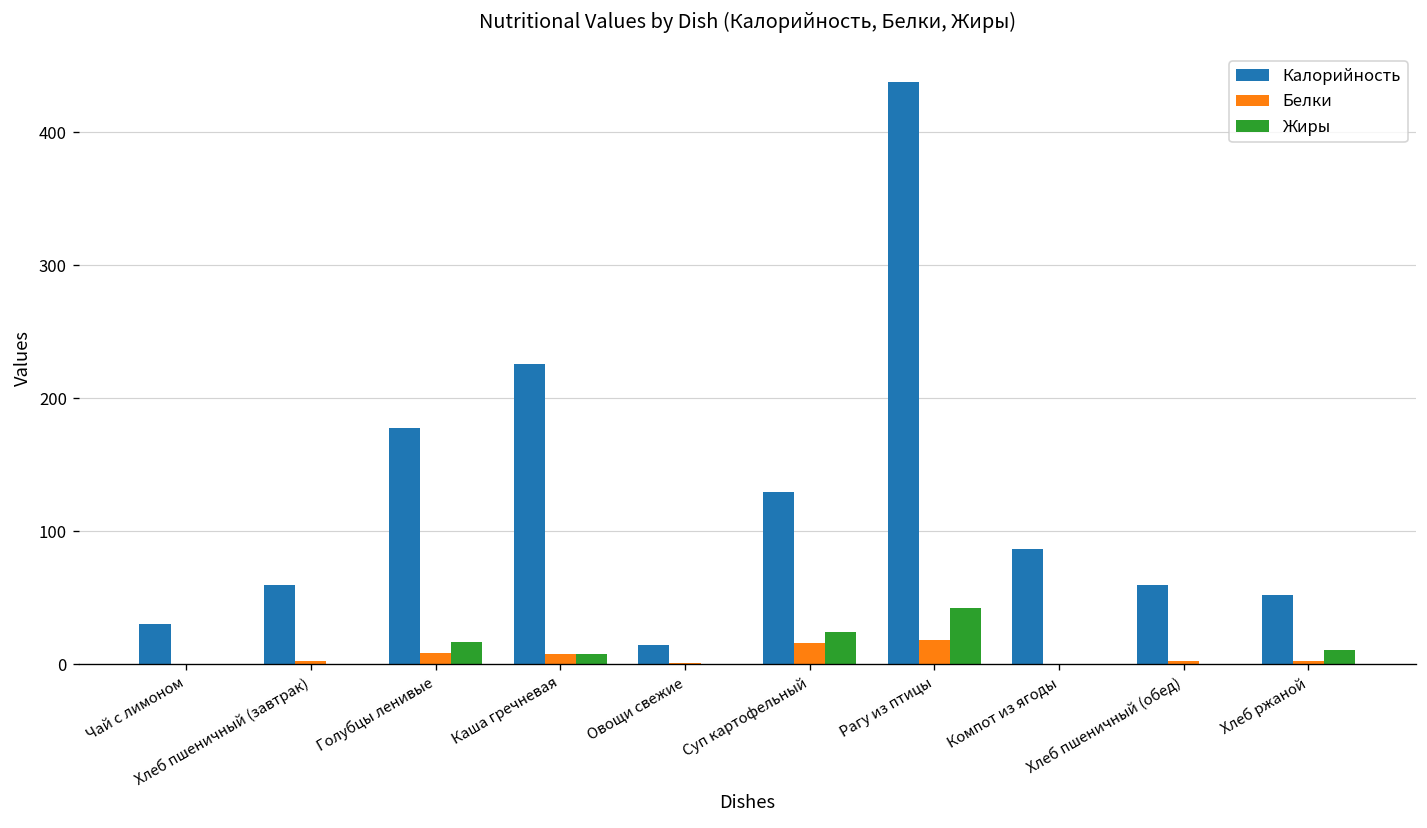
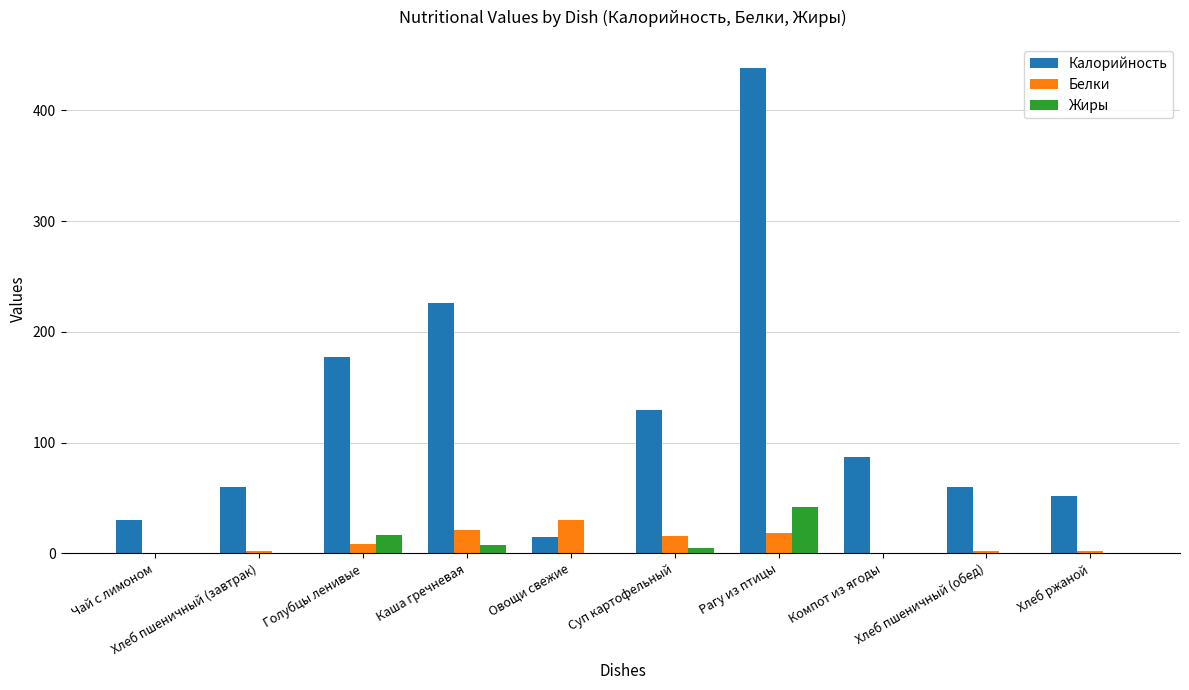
Белки, Каша гречневая: 8 -> 21
Белки, Овощи свежие: 1 -> 30
Жиры, Суп картофельный: 24 -> 4
Жиры, Хлеб ржаной: 11 -> 0
